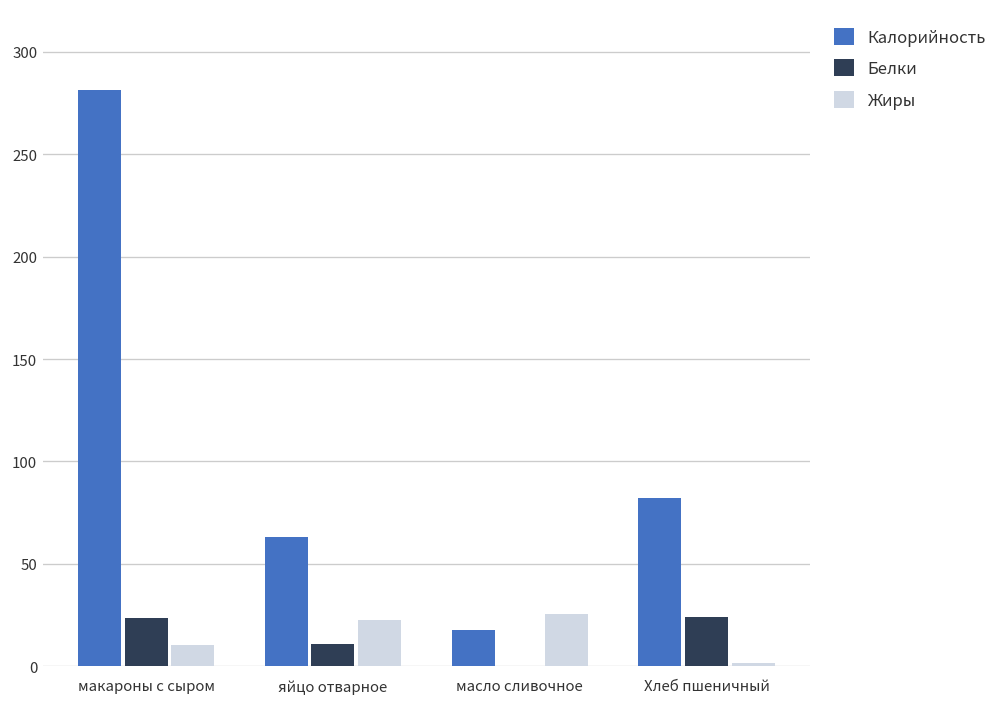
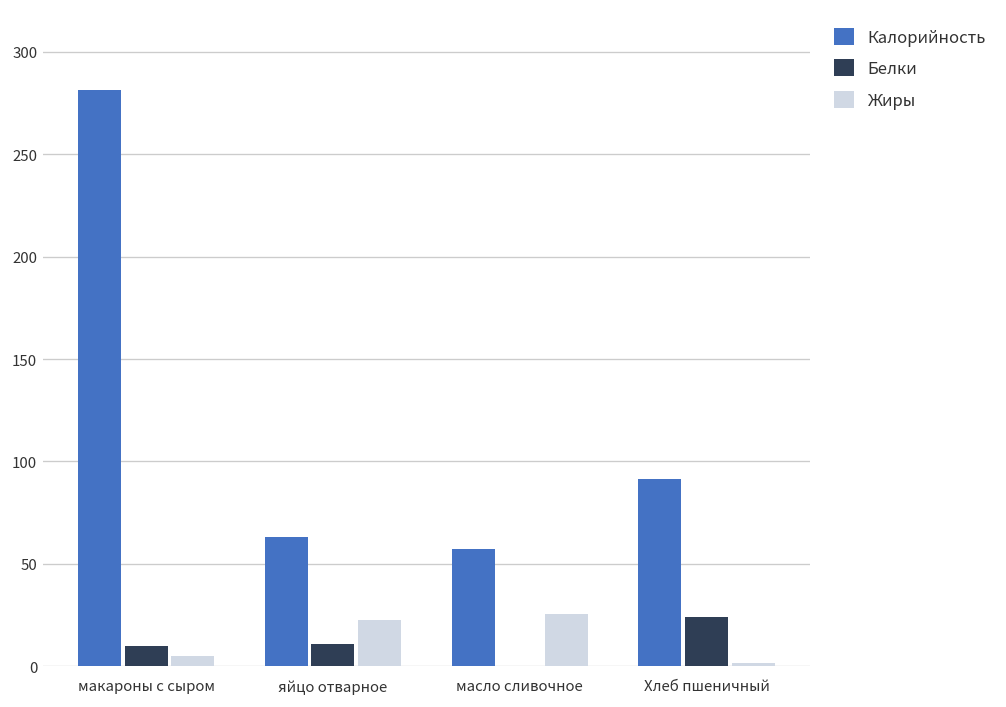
Белки, макароны с сыром: 23 -> 10
Жиры, макароны с сыром: 10 -> 5
Калорийность, масло сливочное: 17 -> 57
Калорийность, Хлеб пшеничный: 82 -> 91
